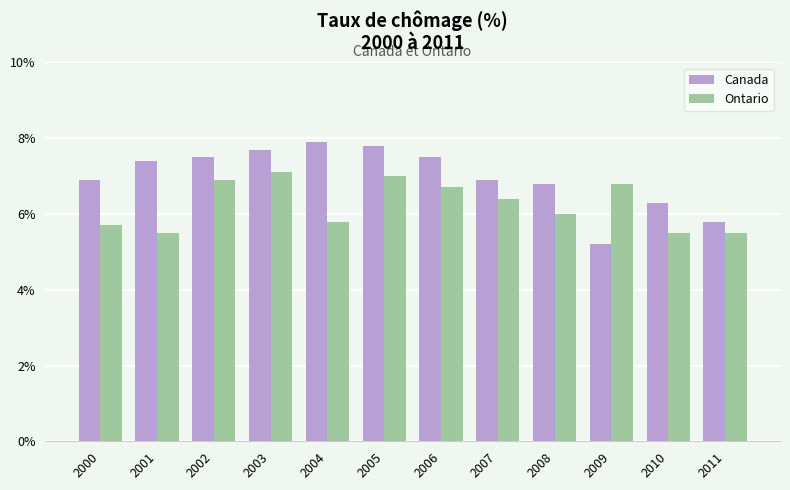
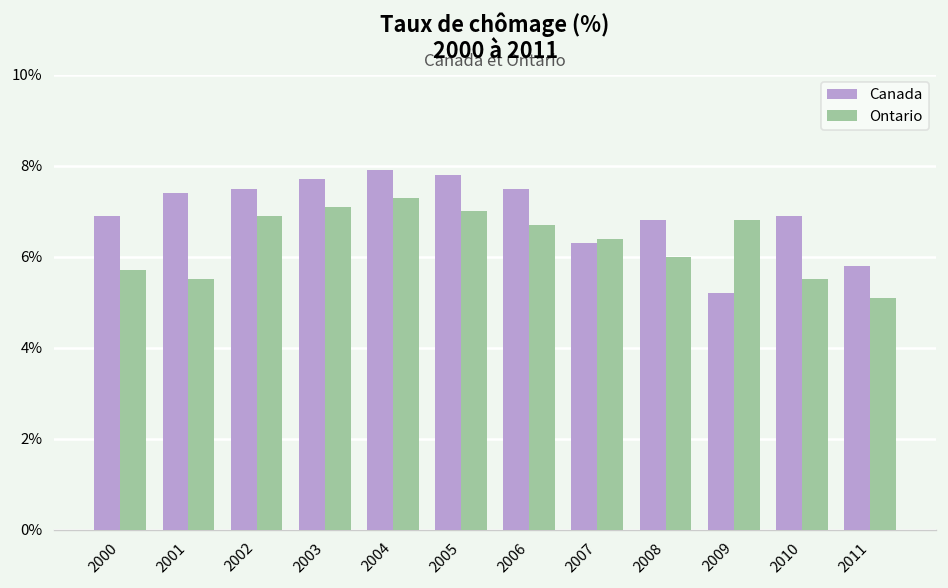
Ontario, 2004: 5.8% -> 7.3%
Canada, 2007: 6.9% -> 6.3%
Canada, 2010: 6.3% -> 6.9%
Ontario, 2011: 5.5% -> 5.1%
